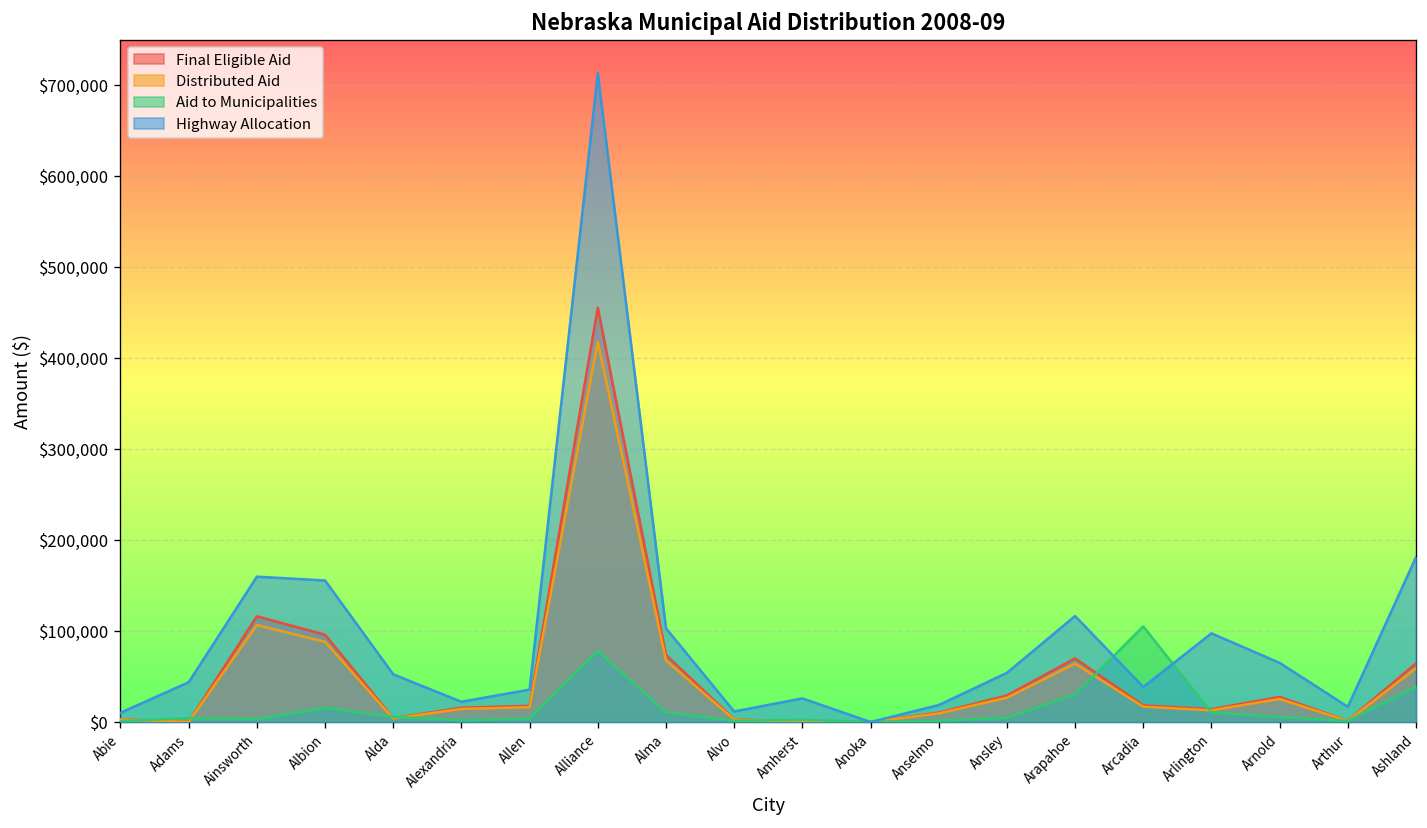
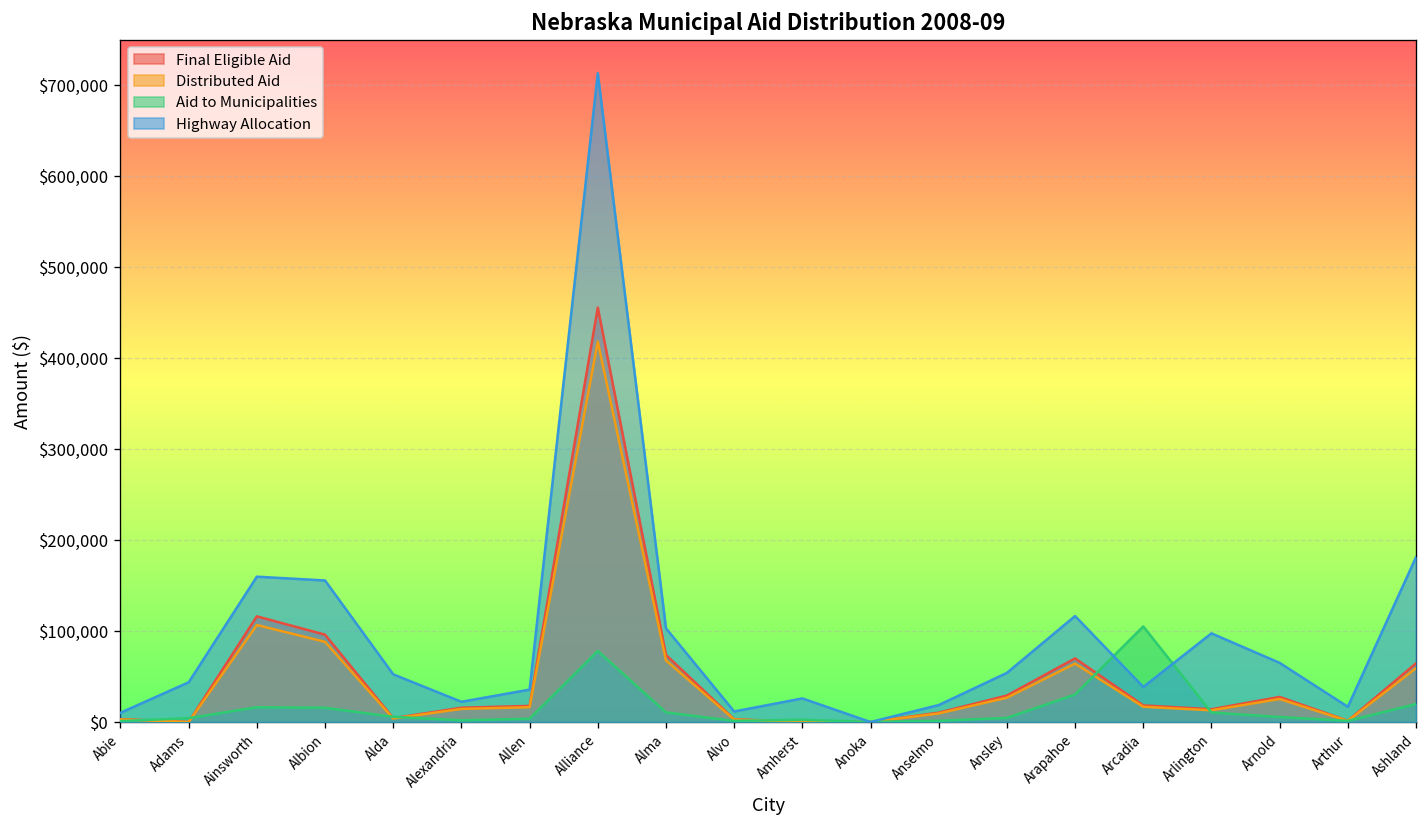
Aid to Municipalities, Ainsworth: $0 -> $20,000
Aid to Municipalities, Ashland: $40,000 -> $20,000
